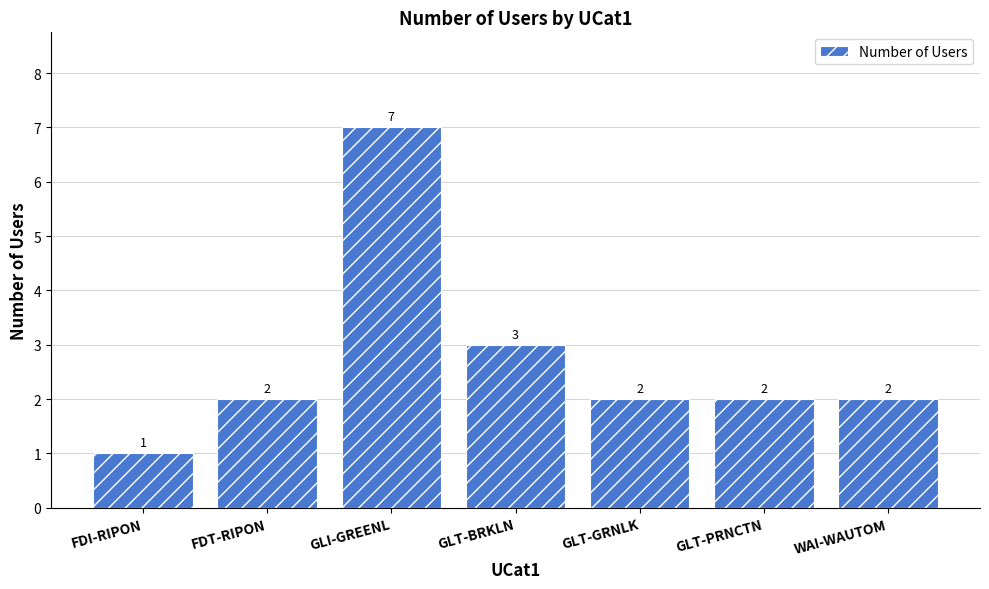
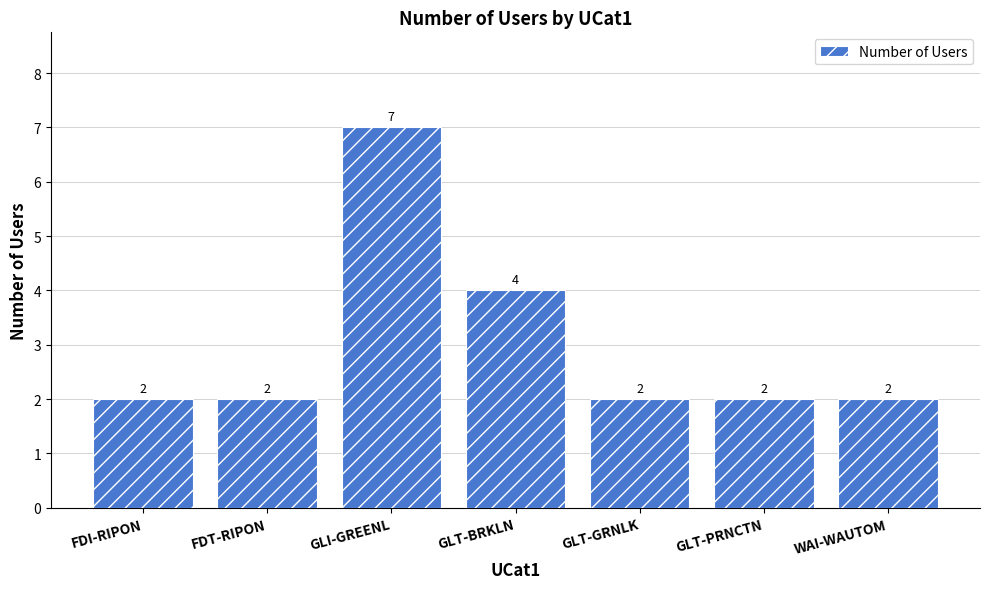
FDI-RIPON: 1 -> 2
GLT-BRKLN: 3 -> 4
